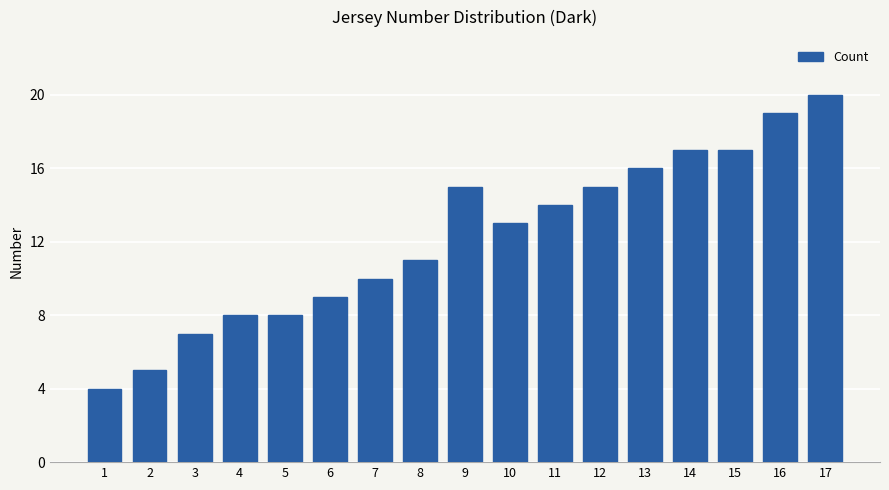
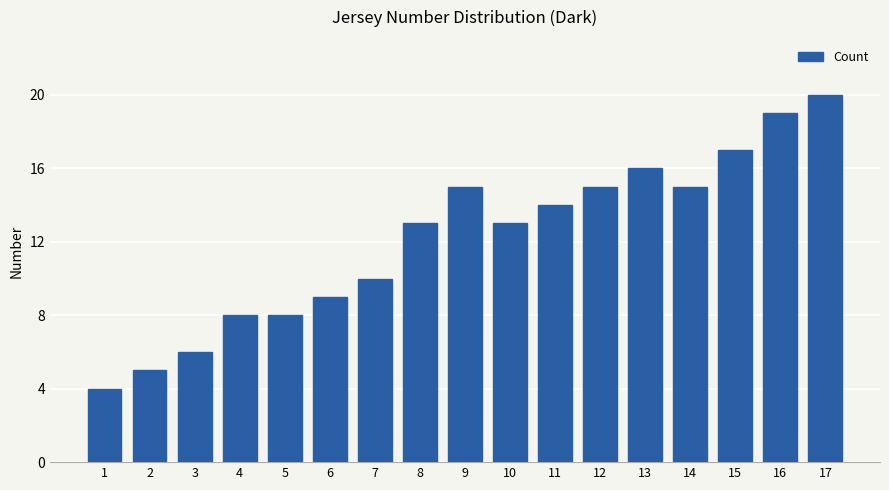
3: 7 -> 6
8: 11 -> 13
14: 17 -> 15
